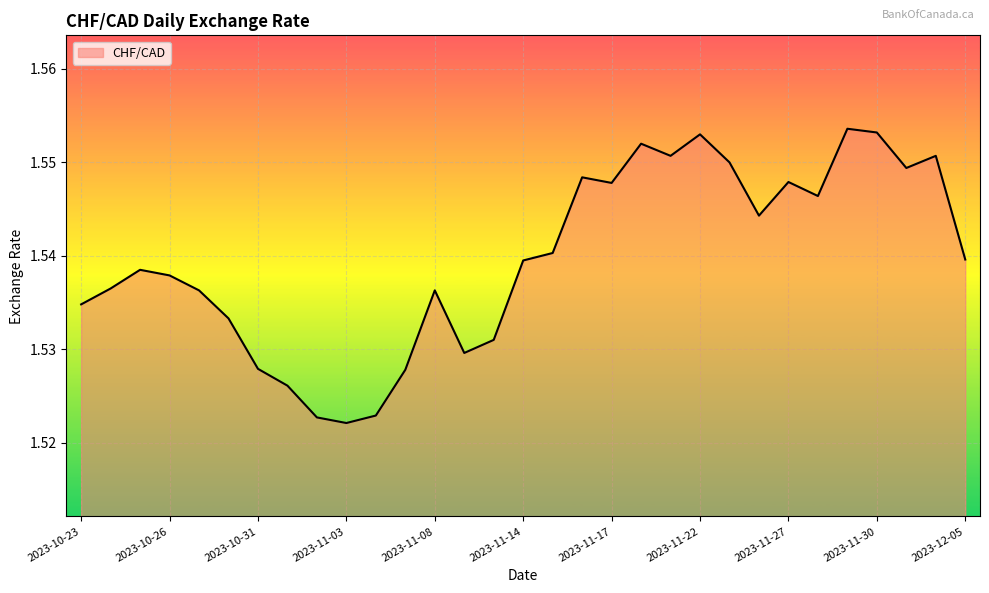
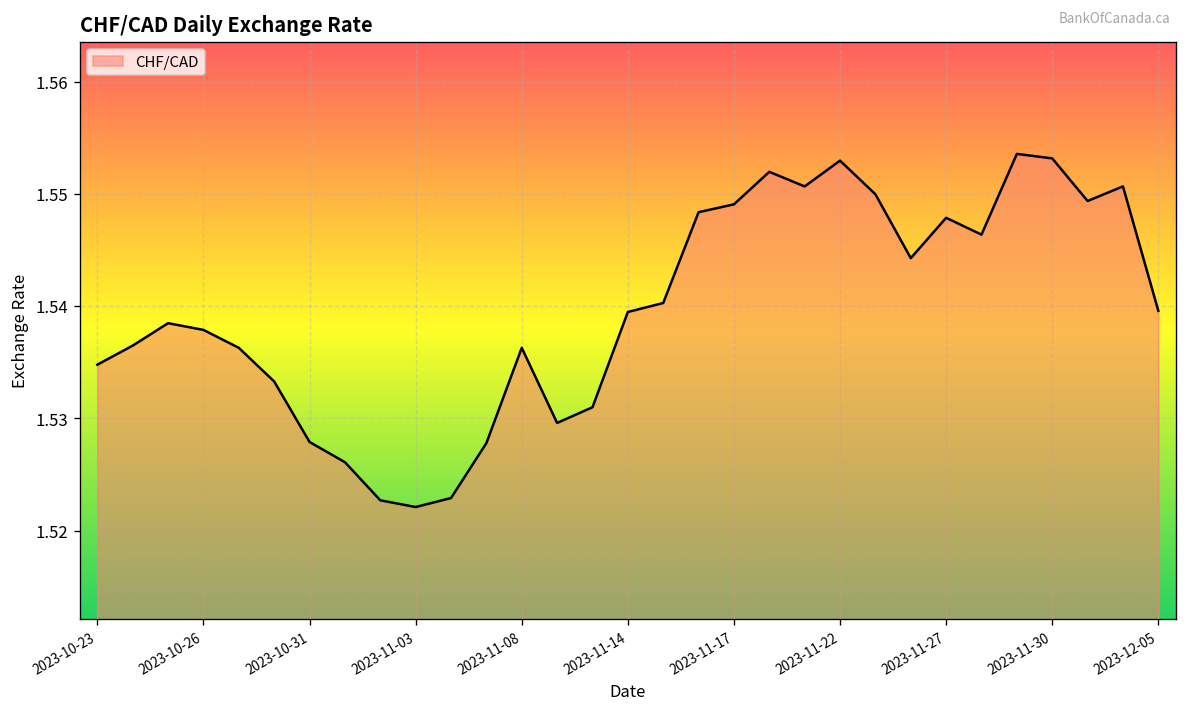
2023-11-17: 1.548 -> 1.549
